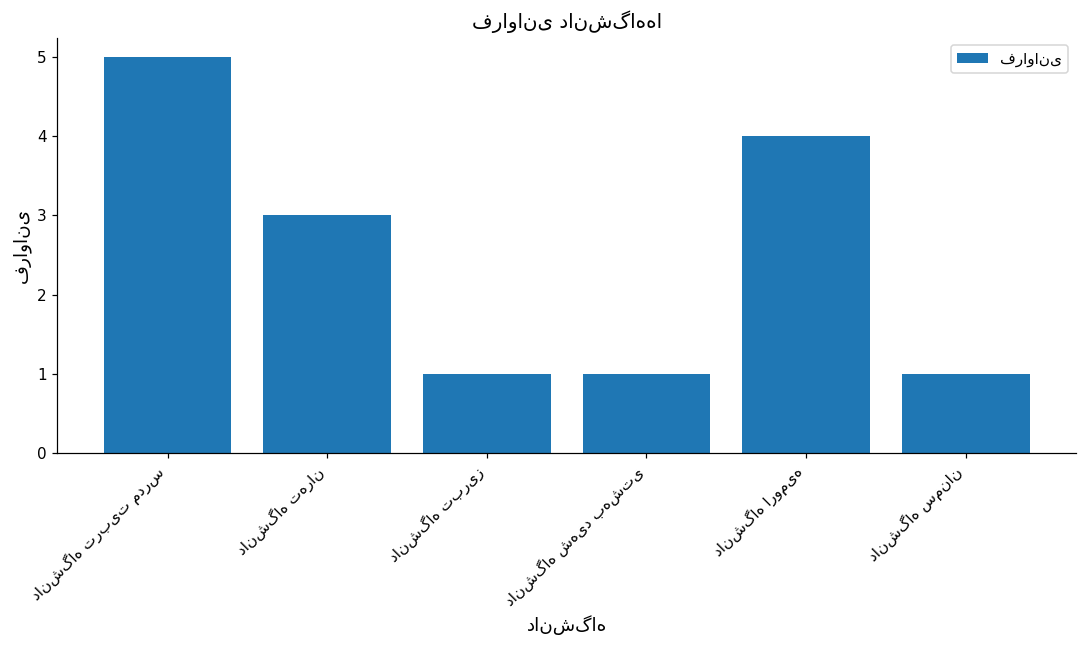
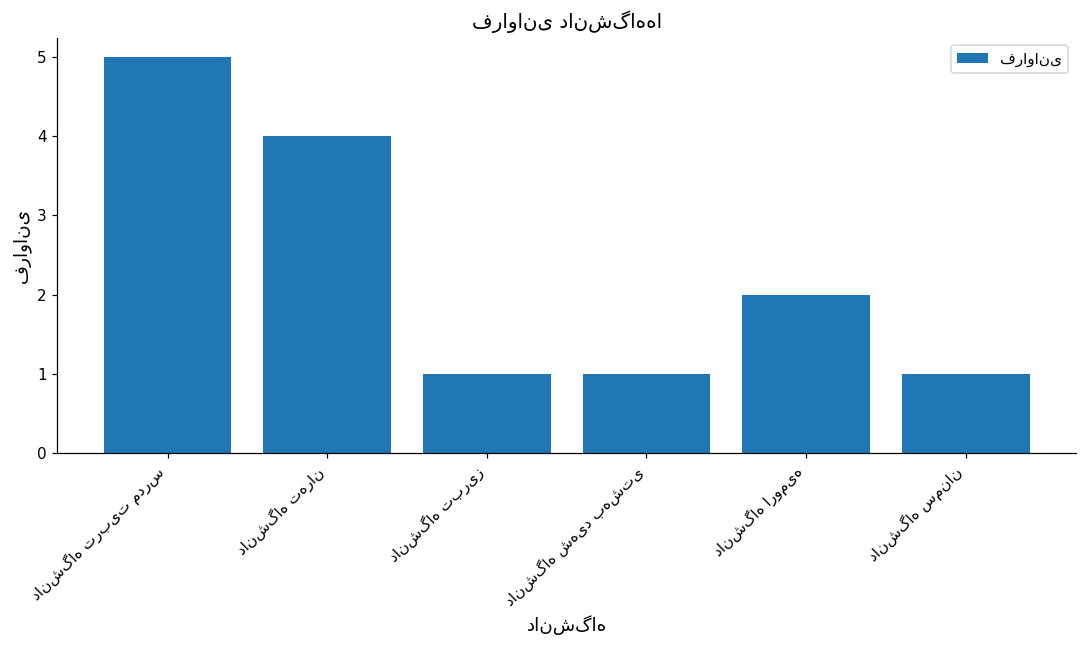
دانشگاه تهران: 3 -> 4
دانشگاه ارومیه: 4 -> 2
